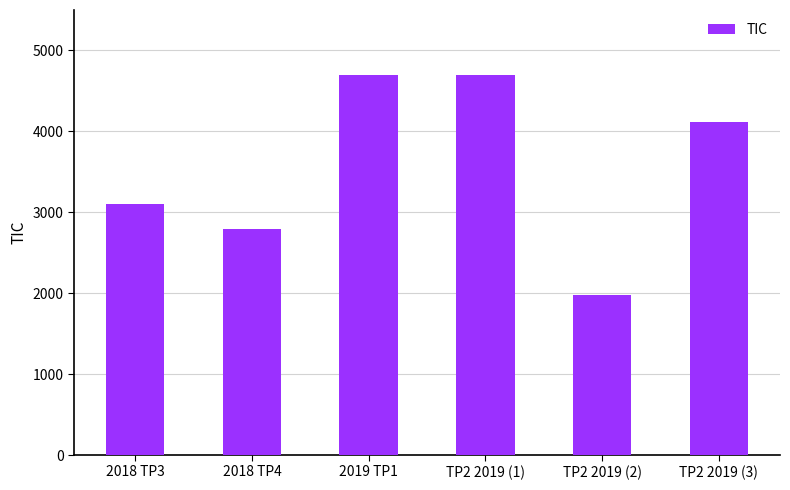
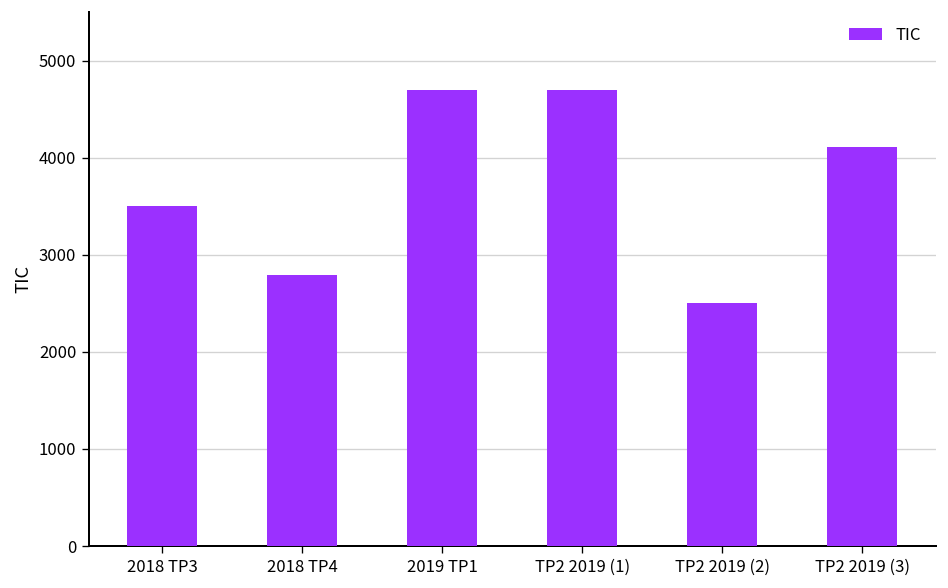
2018 TP3: 3100 -> 3500
TP2 2019 (2): 2000 -> 2500
